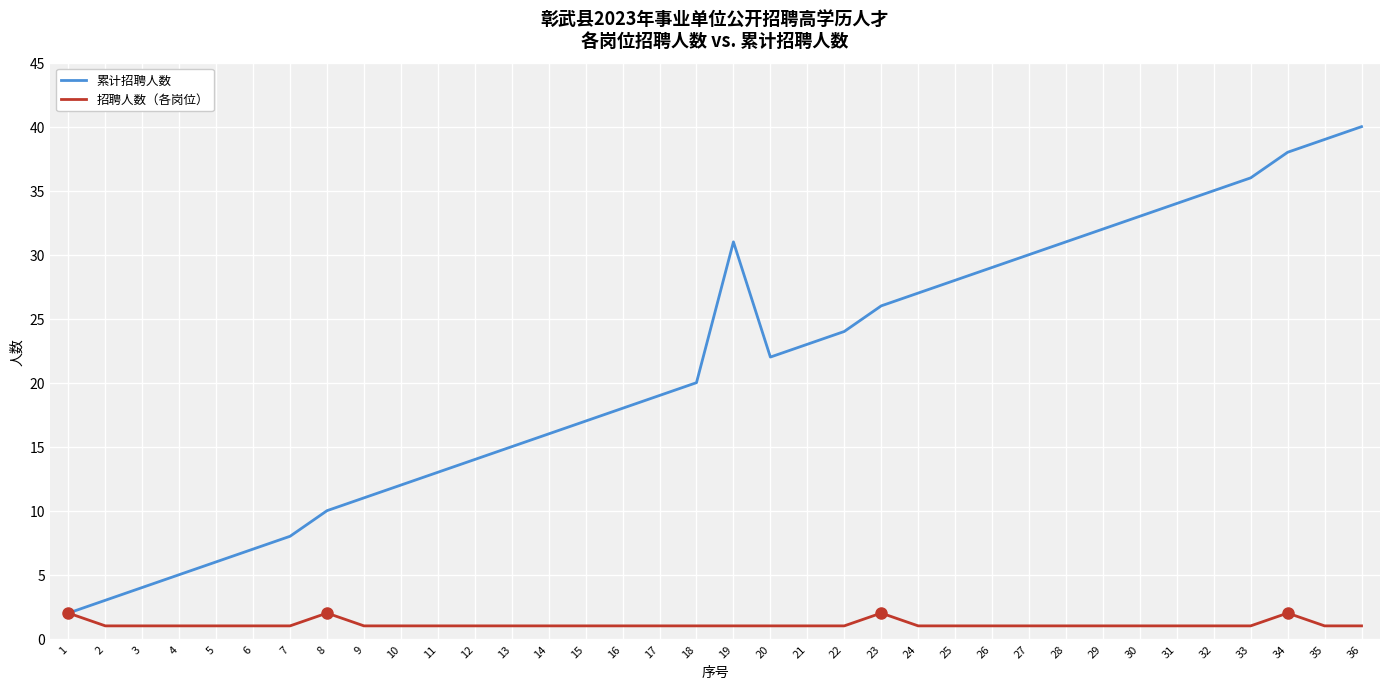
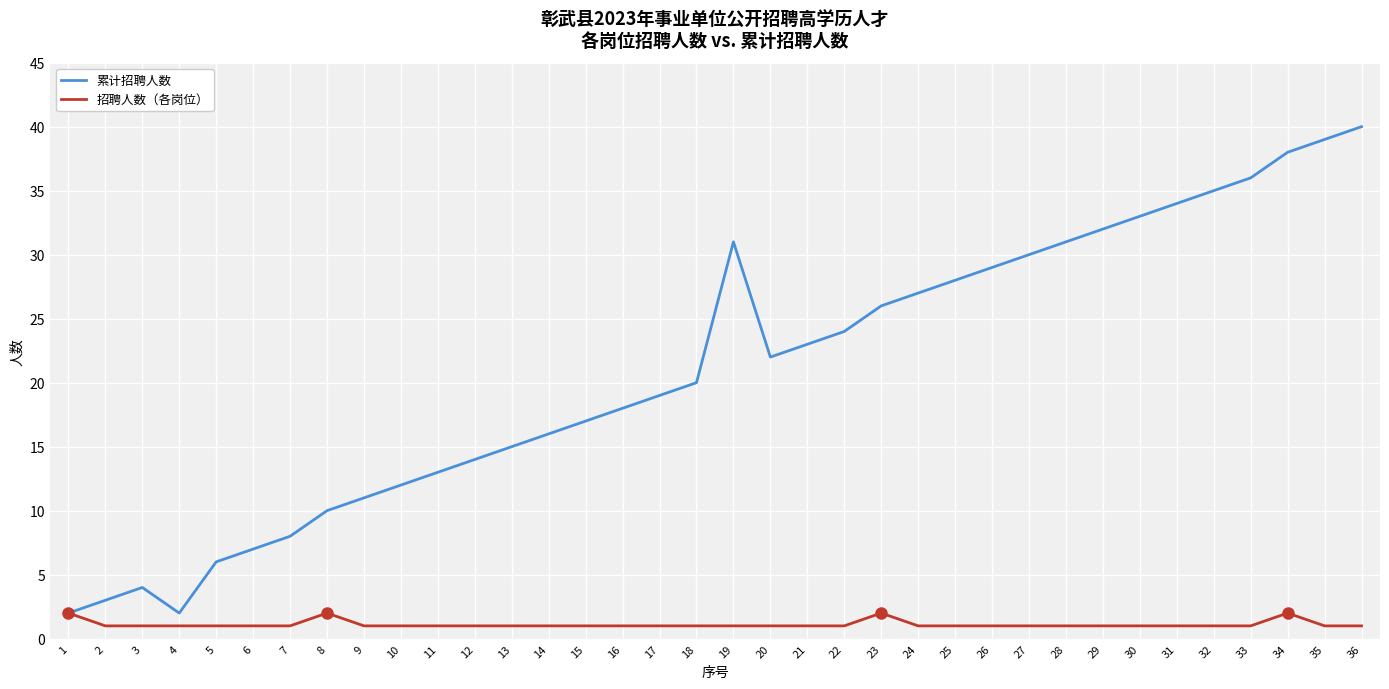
累计招聘人数, 4: 5 -> 2
